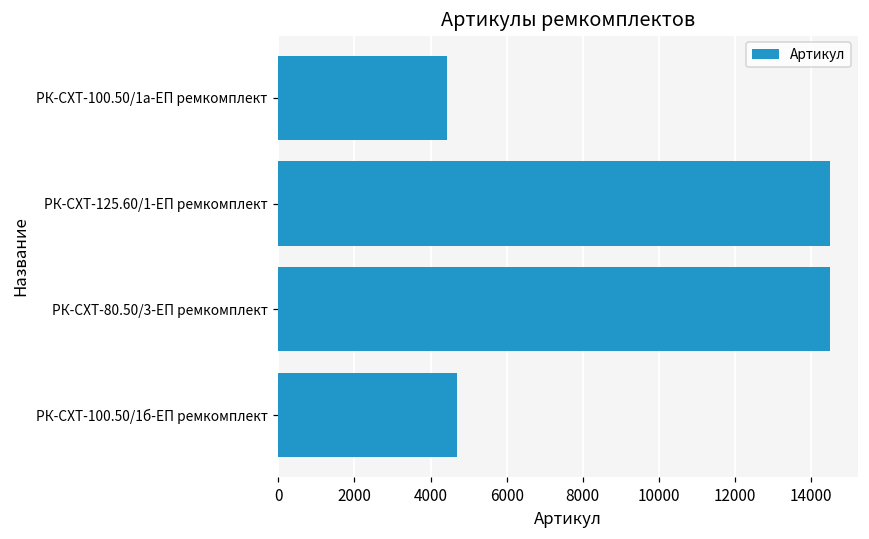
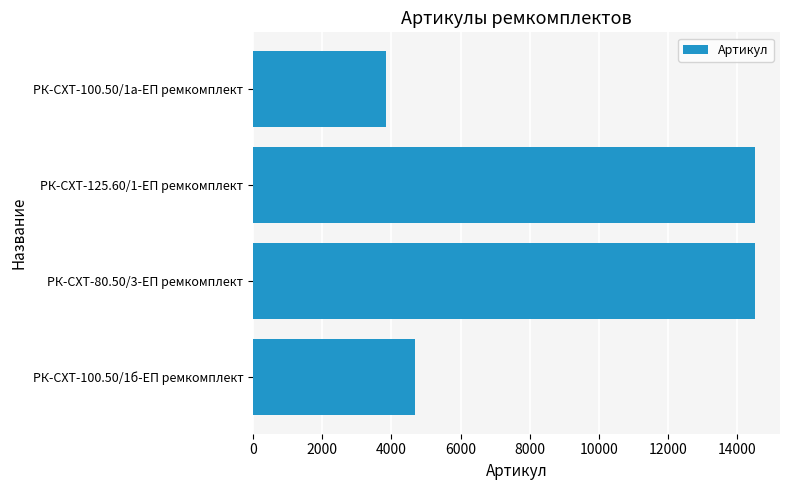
РК-СХТ-100.50/1а-ЕП ремкомплект: 4400 -> 3800
